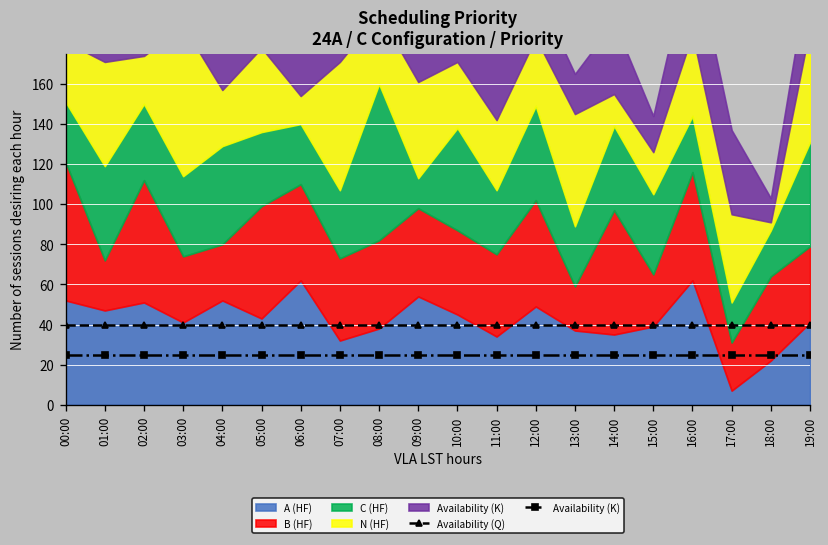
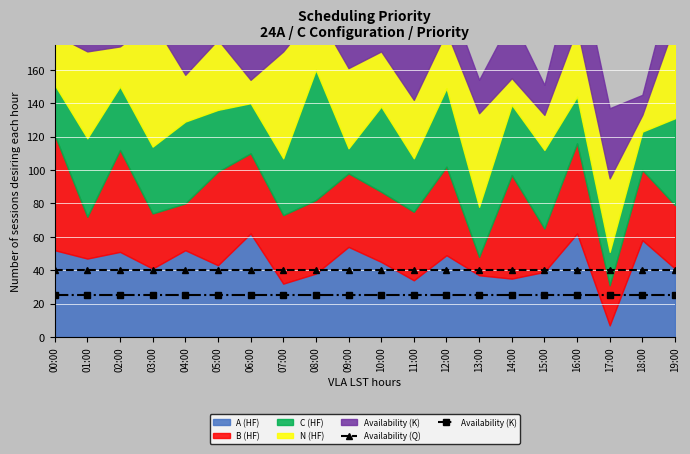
B (HF), 13:00: 22 -> 11
C (HF), 15:00: 40 -> 47
A (HF), 18:00: 22 -> 58
N (HF), 18:00: 4 -> 10
